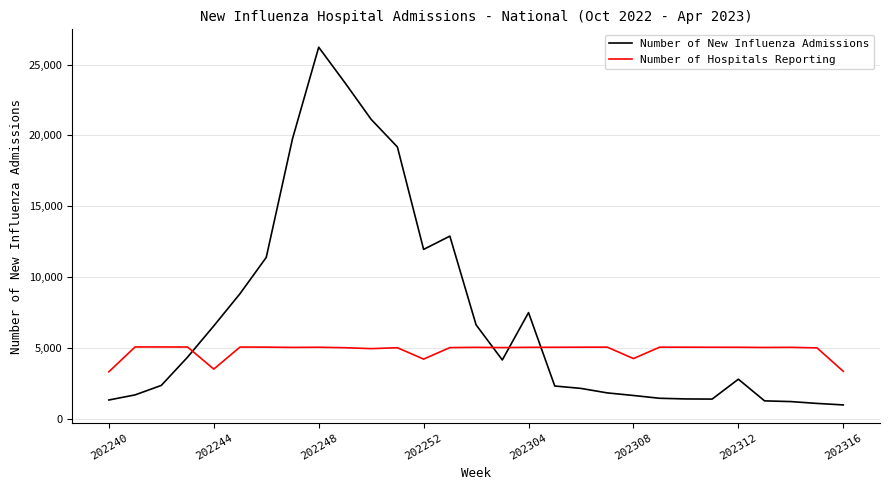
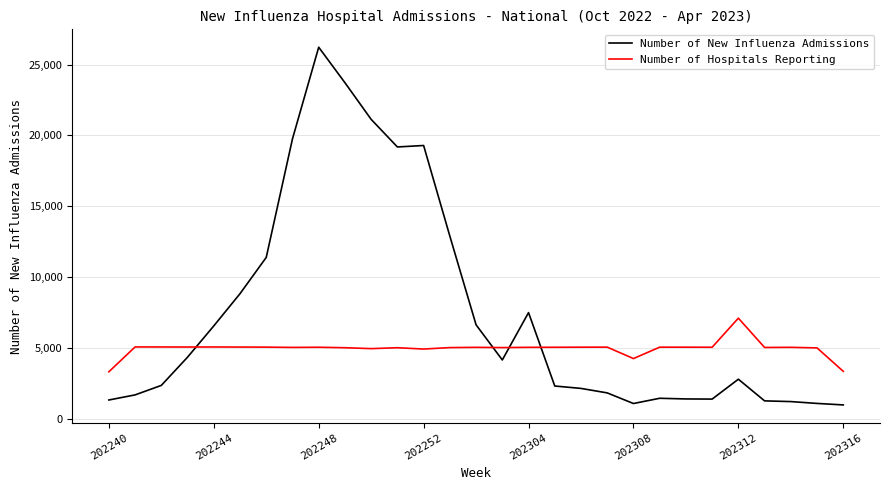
Number of Hospitals Reporting, 202244: 3,500 -> 5,100
Number of New Influenza Admissions, 202252: 12,000 -> 19,300
Number of Hospitals Reporting, 202252: 4,200 -> 4,900
Number of New Influenza Admissions, 202308: 1,700 -> 1,100
Number of Hospitals Reporting, 202312: 5,100 -> 7,100
